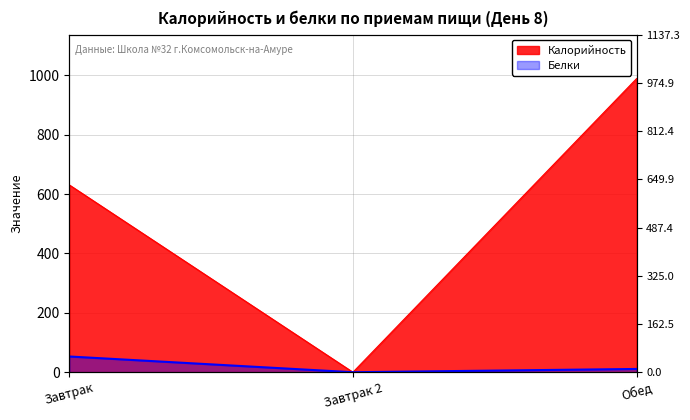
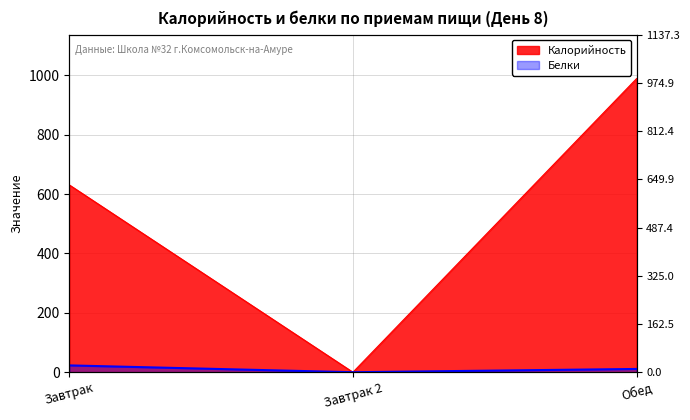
Белки, Завтрак: 50 -> 20
